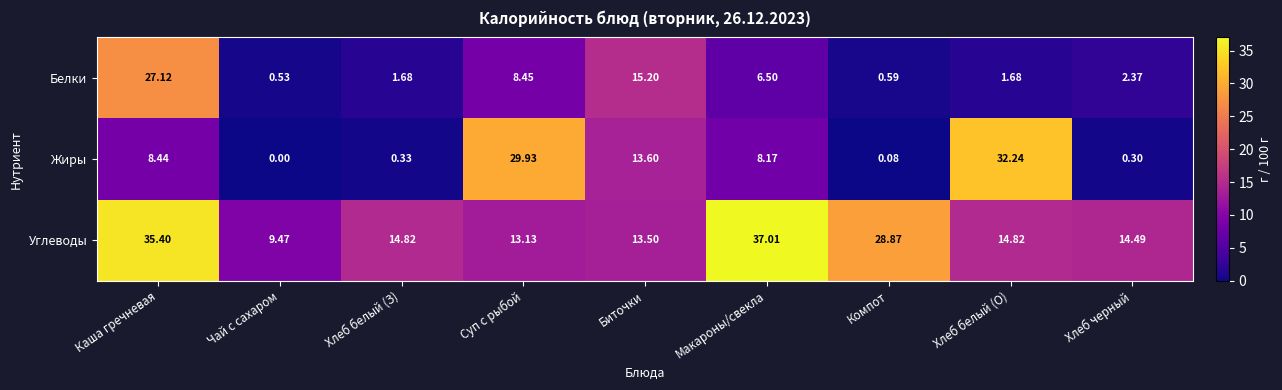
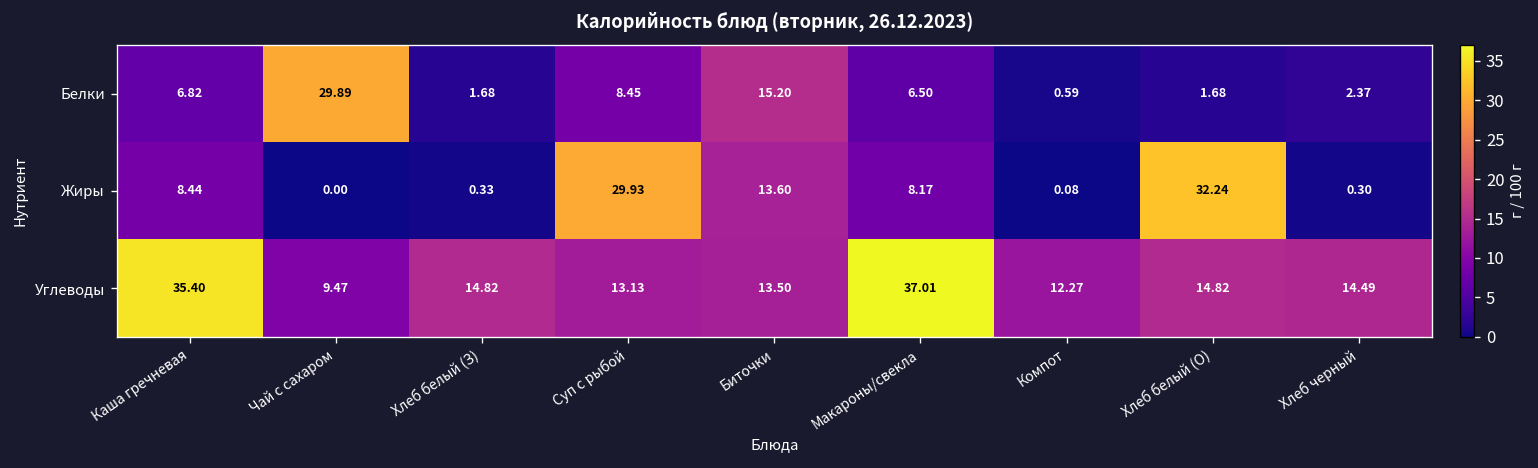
Белки, Каша гречневая: 27.12 -> 6.82
Белки, Чай с сахаром: 0.53 -> 29.89
Углеводы, Компот: 28.87 -> 12.27
